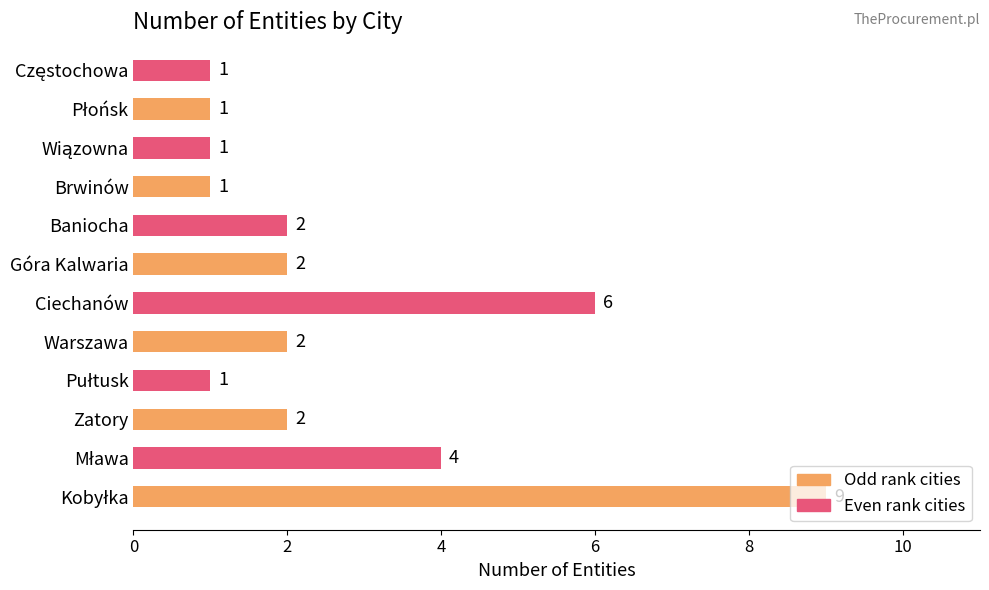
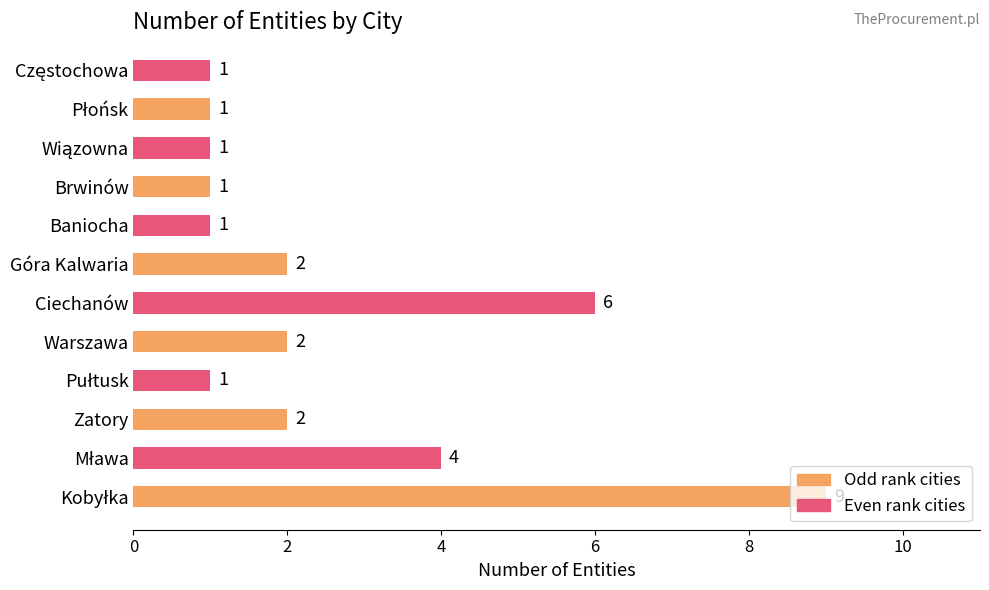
Baniocha: 2 -> 1
